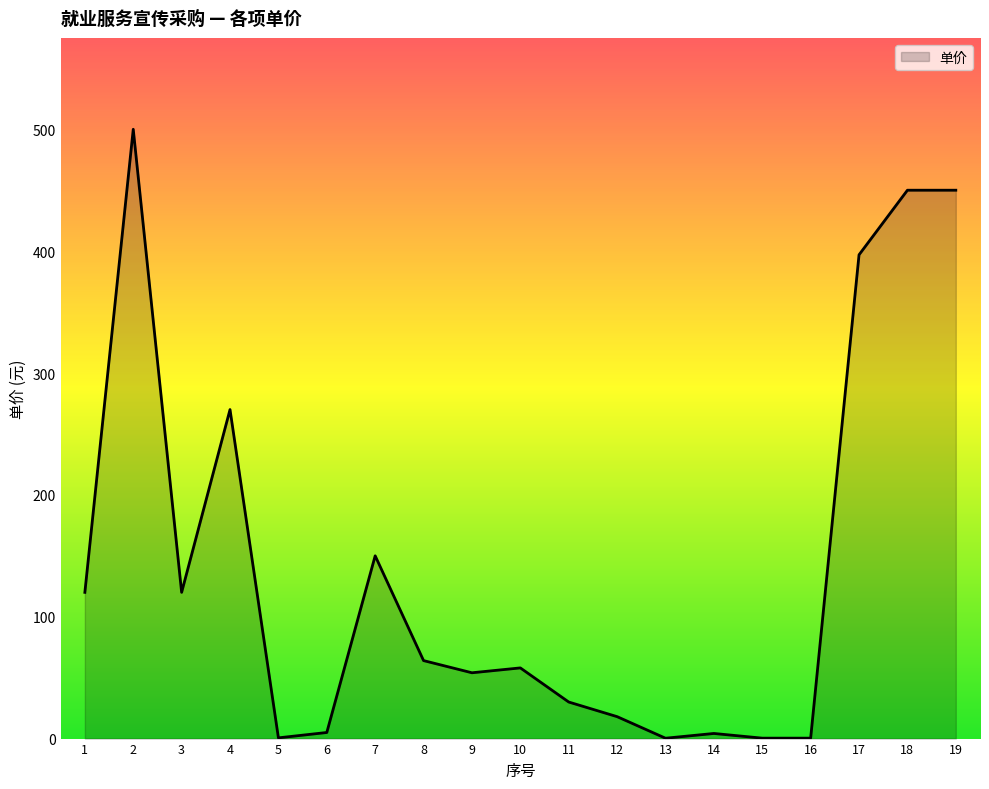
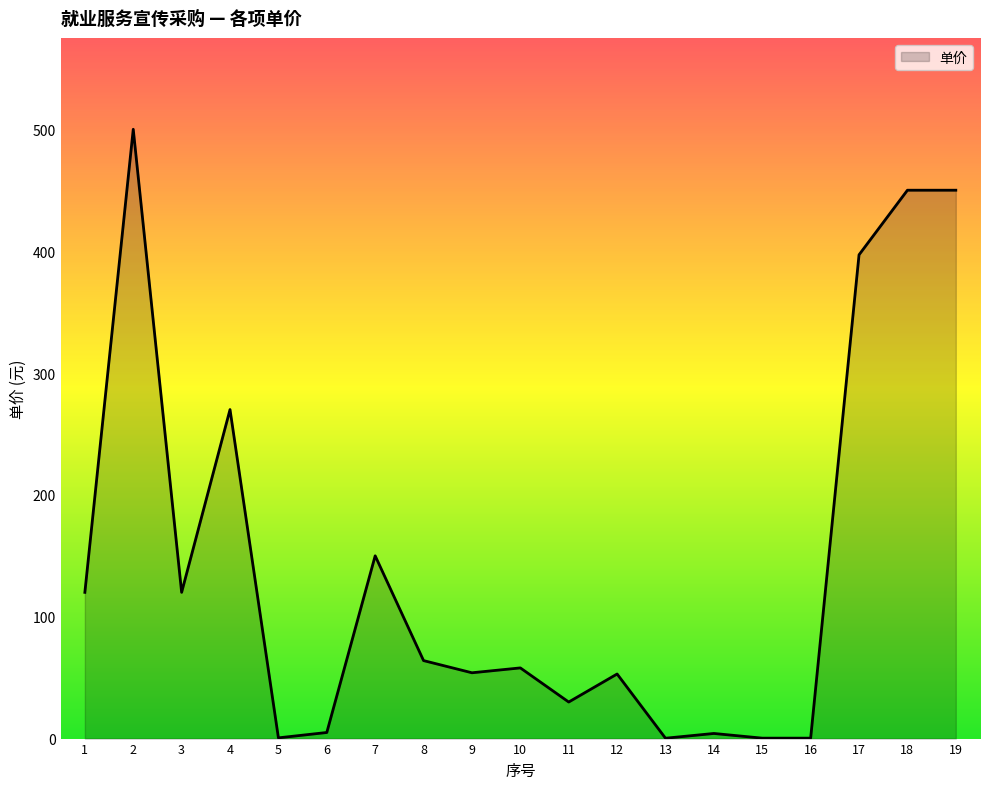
12: 18 -> 53
